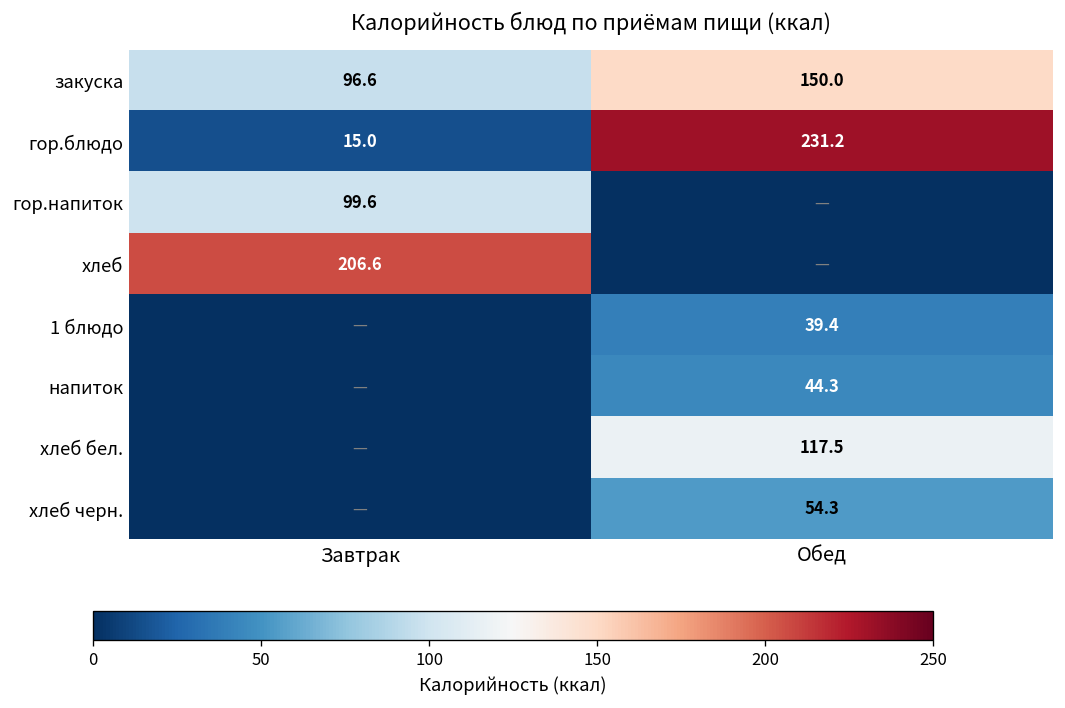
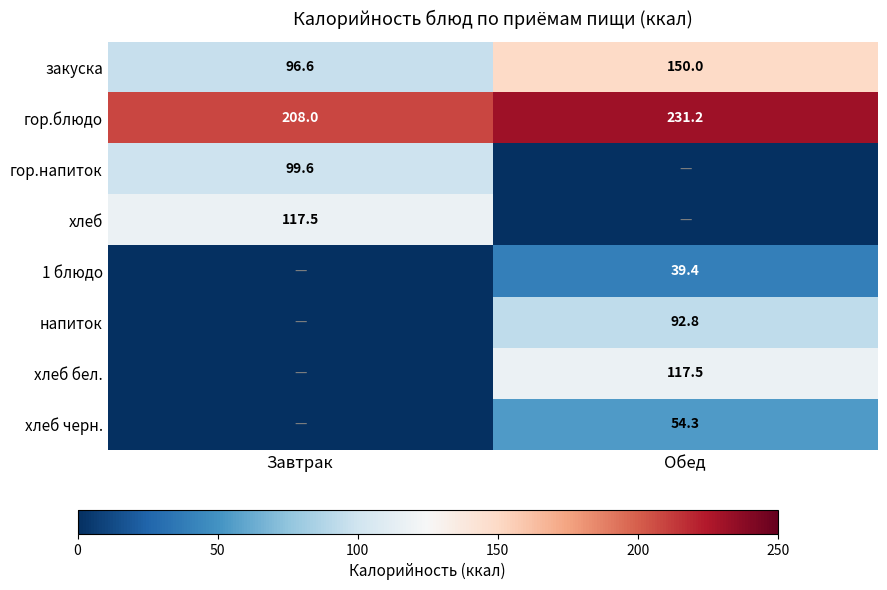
гор.блюдо, Завтрак: 15.0 -> 208.0
хлеб, Завтрак: 206.6 -> 117.5
напиток, Обед: 44.3 -> 92.8
